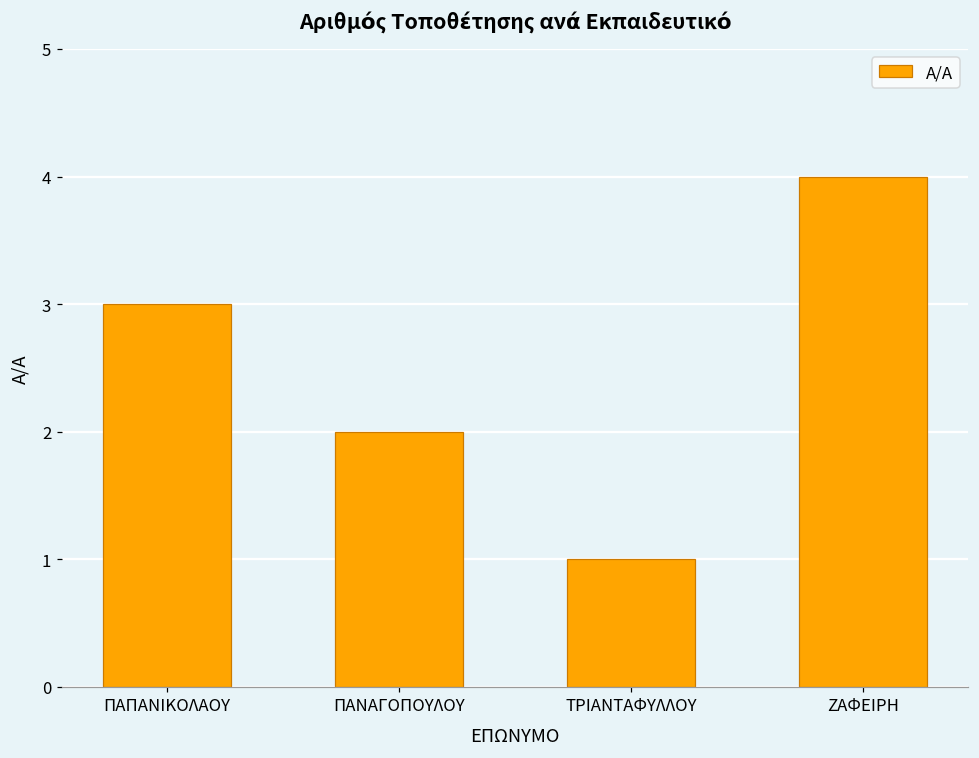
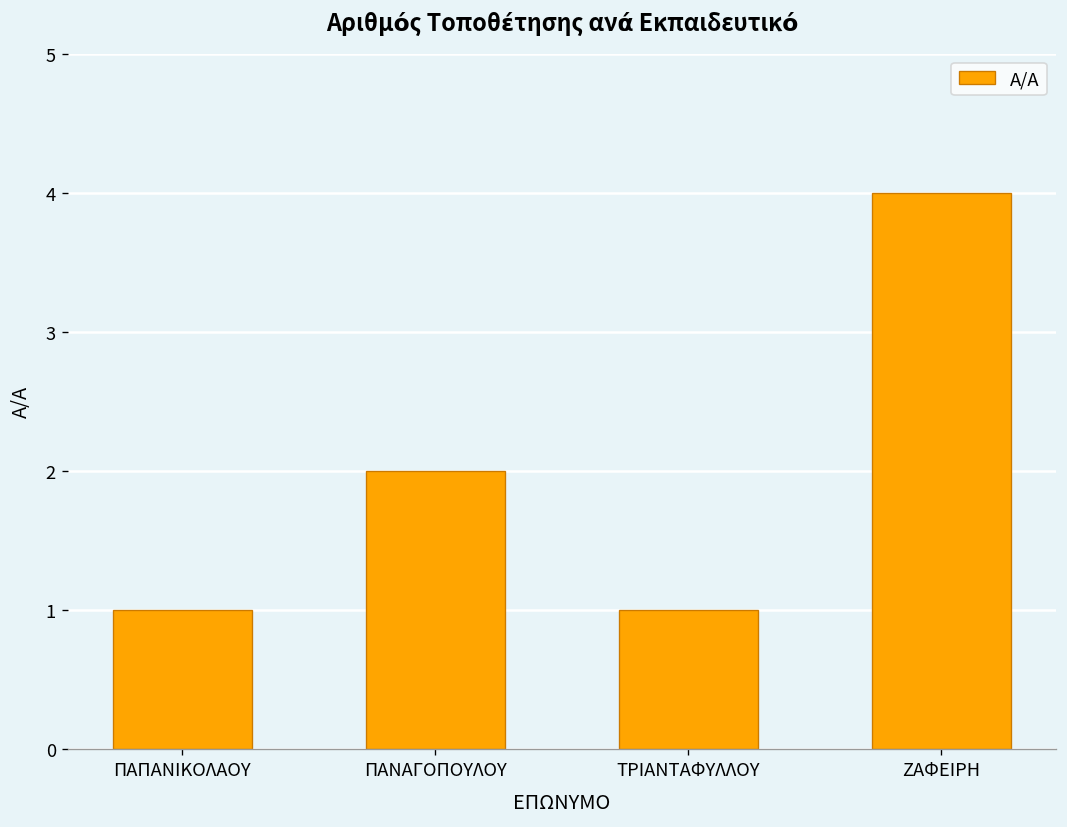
ΠΑΠΑΝΙΚΟΛΑΟΥ: 3 -> 1
